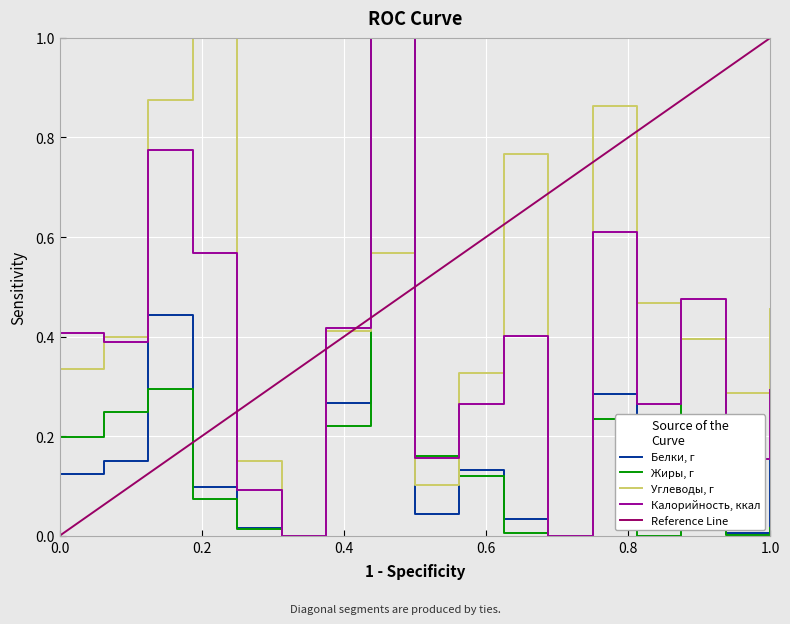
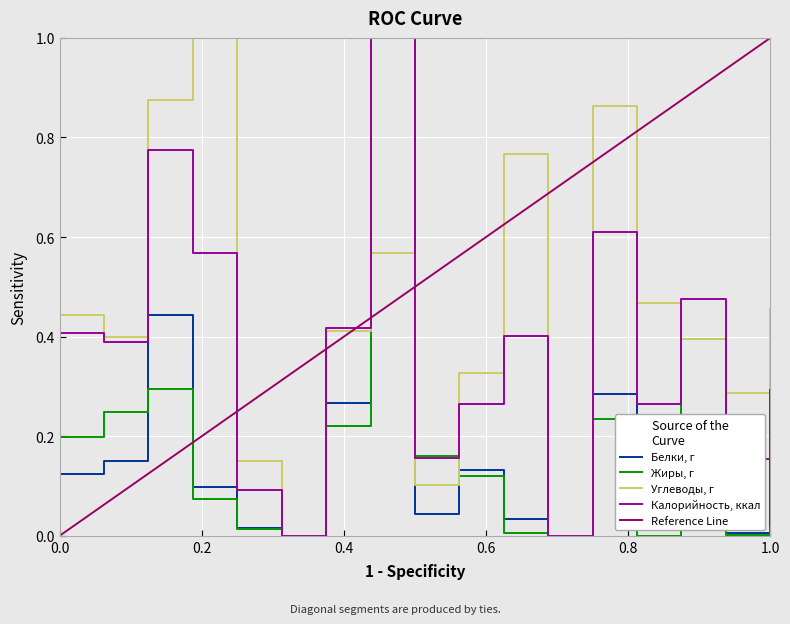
Углеводы, г, 0.0: 0.34 -> 0.44
